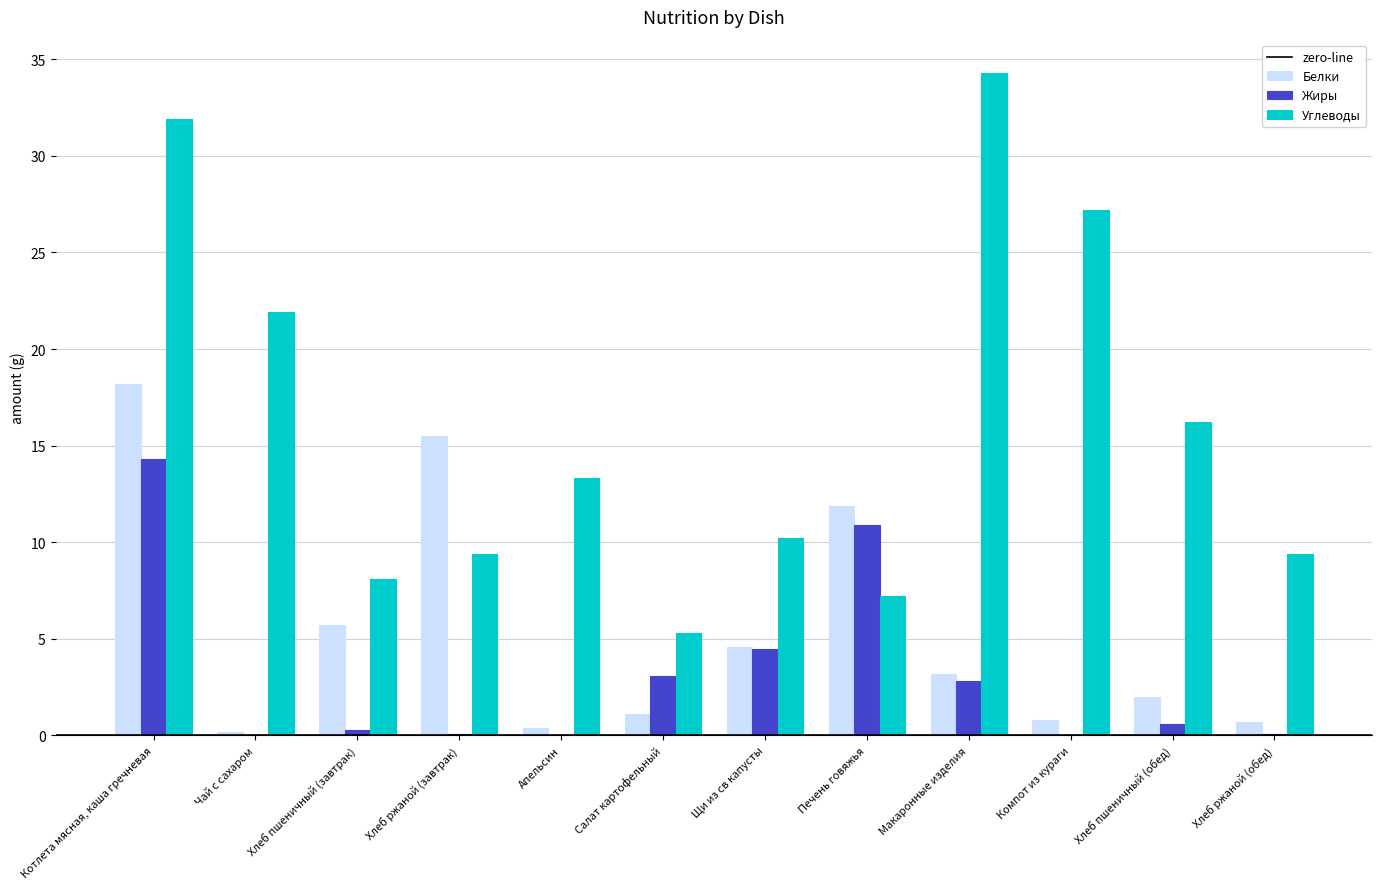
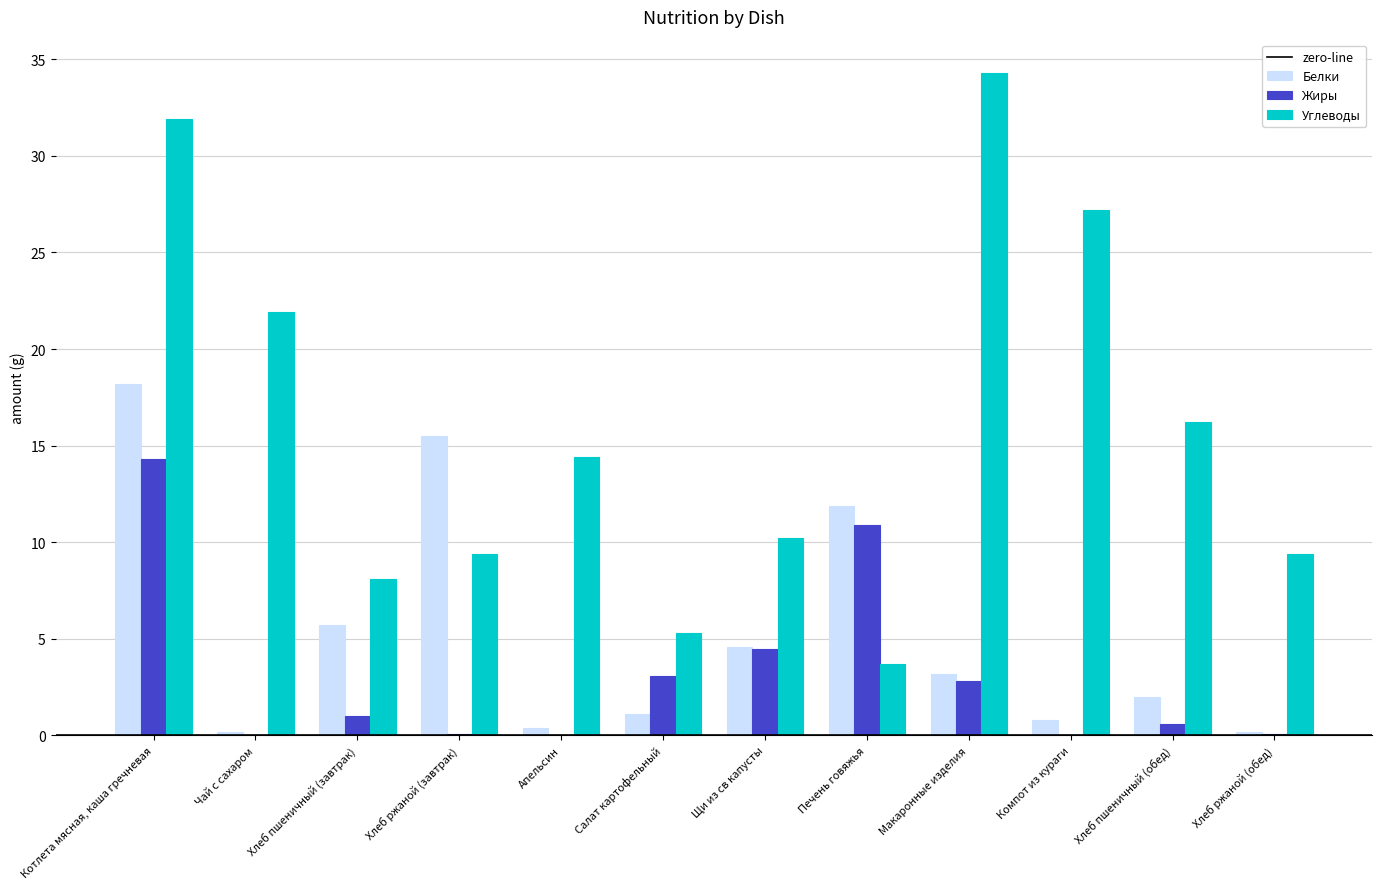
Жиры, Хлеб пшеничный (завтрак): 0.3 -> 1.0
Углеводы, Апельсин: 13.3 -> 14.4
Углеводы, Печень говяжья: 7.2 -> 3.7
Белки, Хлеб ржаной (обед): 0.7 -> 0.2
